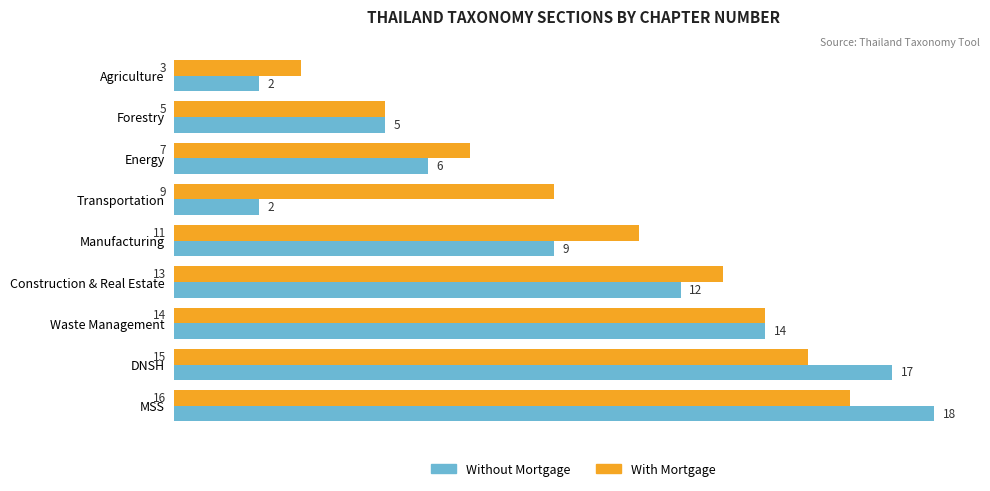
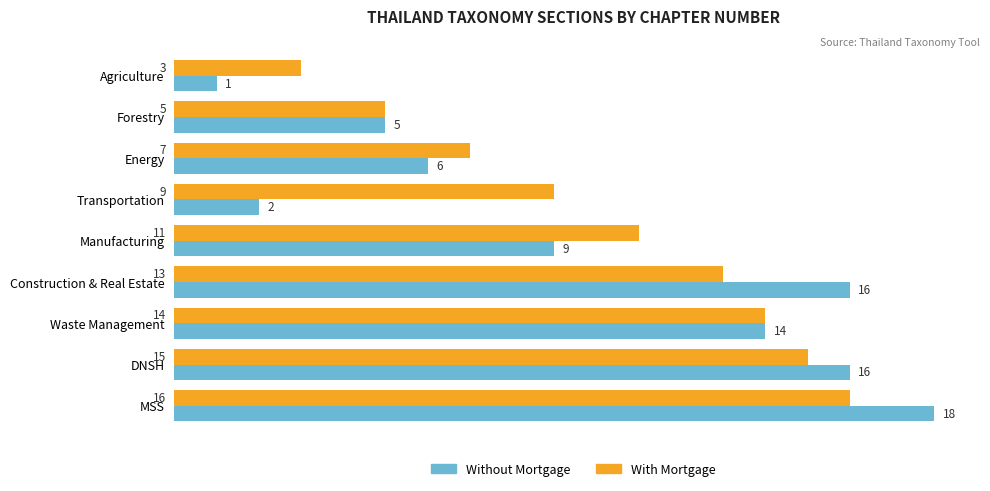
Without Mortgage, Agriculture: 2 -> 1
Without Mortgage, Construction & Real Estate: 12 -> 16
Without Mortgage, DNSH: 17 -> 16
